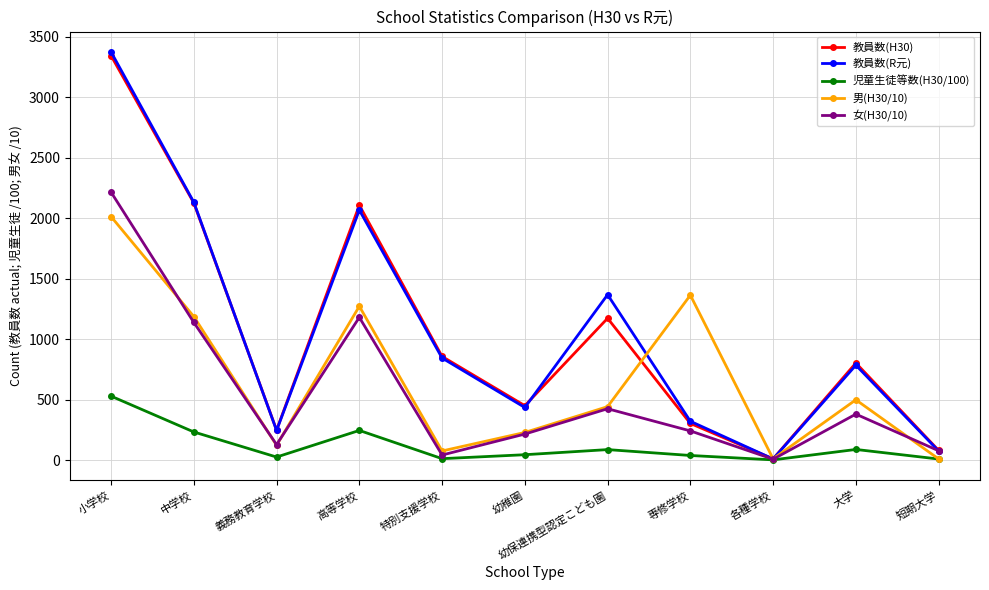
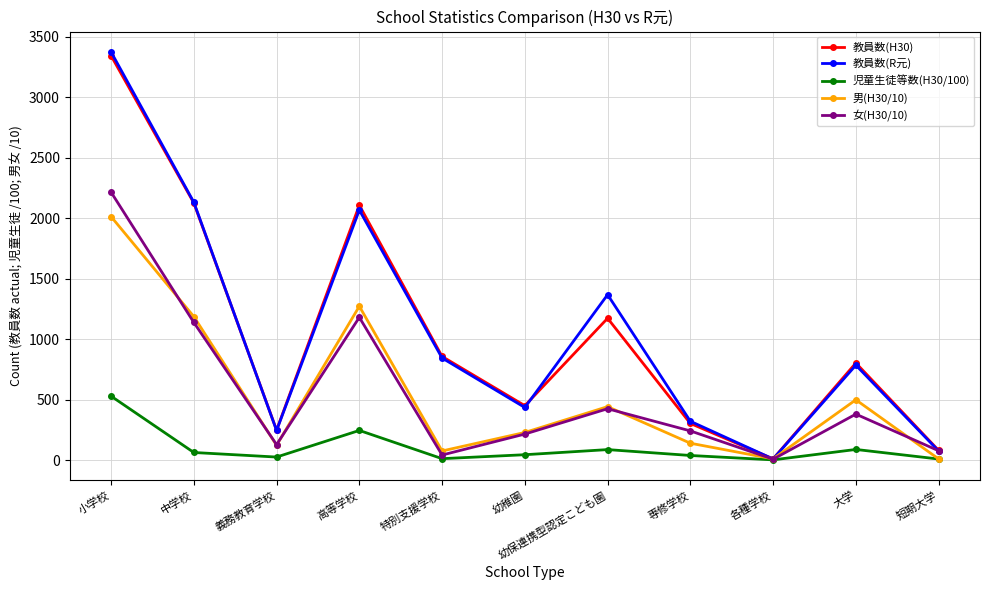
児童生徒等数(H30/100), 中学校: 230 -> 60
男(H30/10), 専修学校: 1360 -> 140
